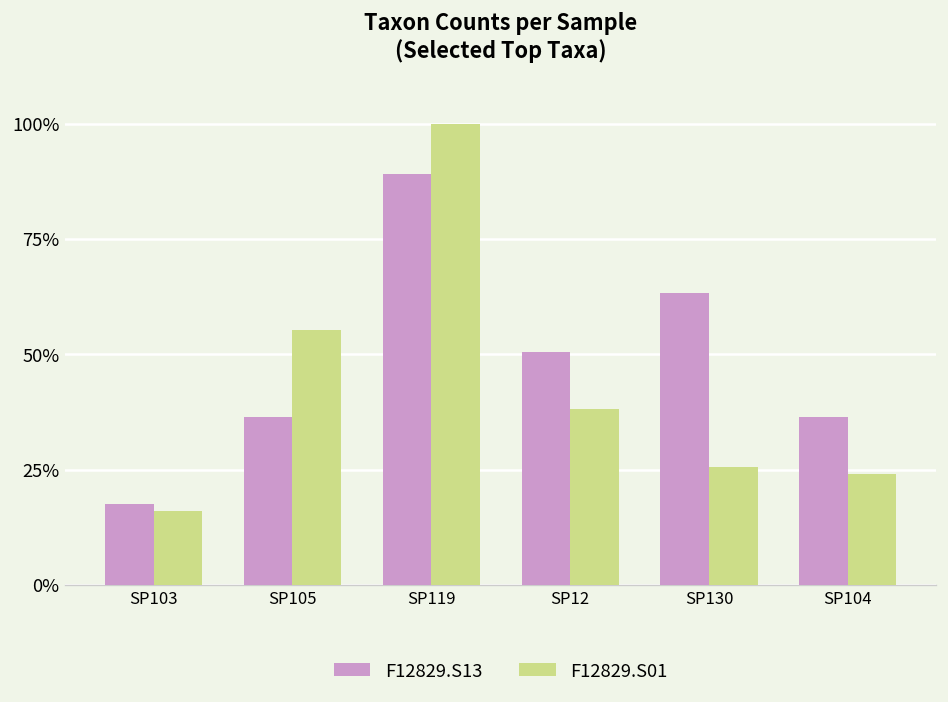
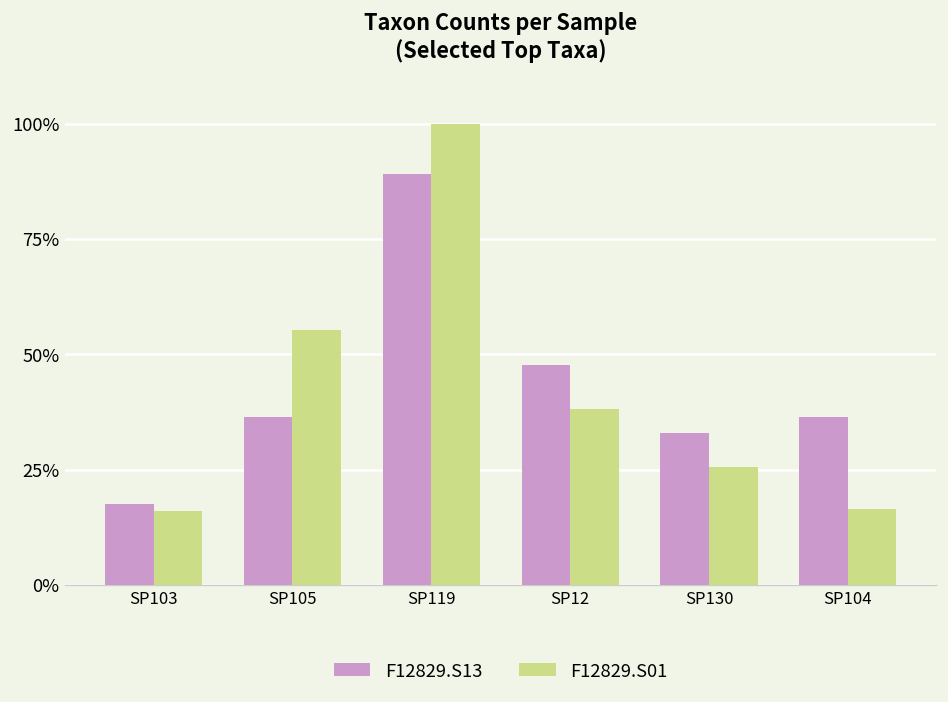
F12829.S13, SP12: 50% -> 48%
F12829.S13, SP130: 63% -> 33%
F12829.S01, SP104: 24% -> 17%
